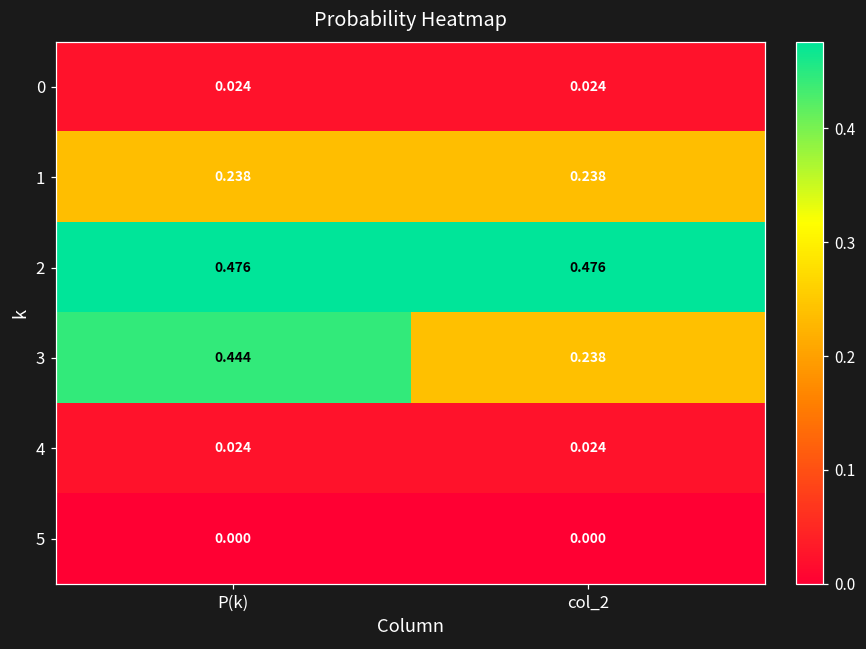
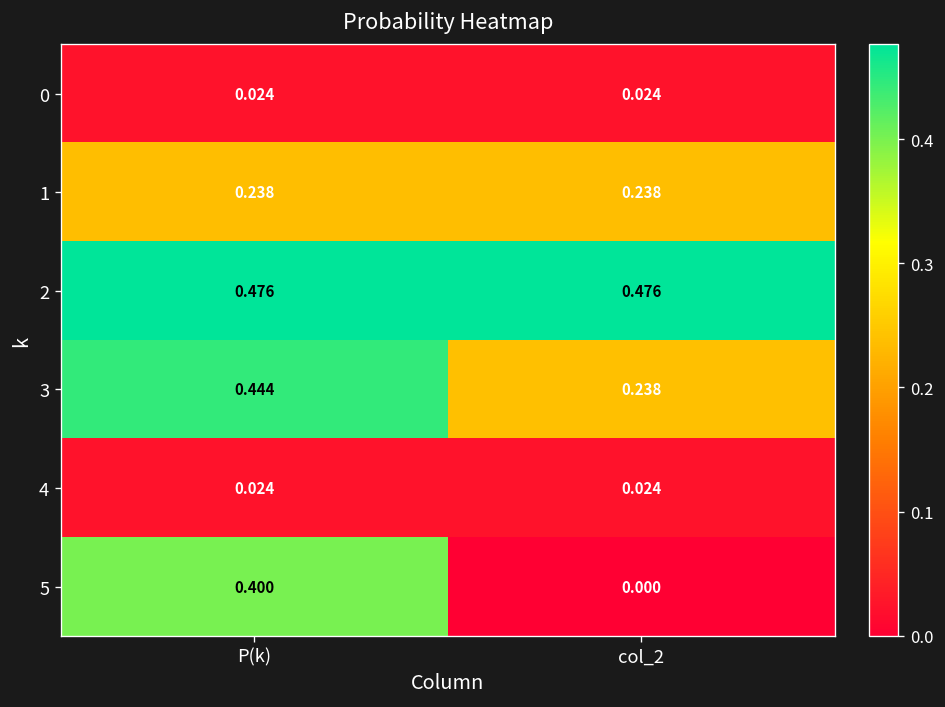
5, P(k): 0.000 -> 0.400
